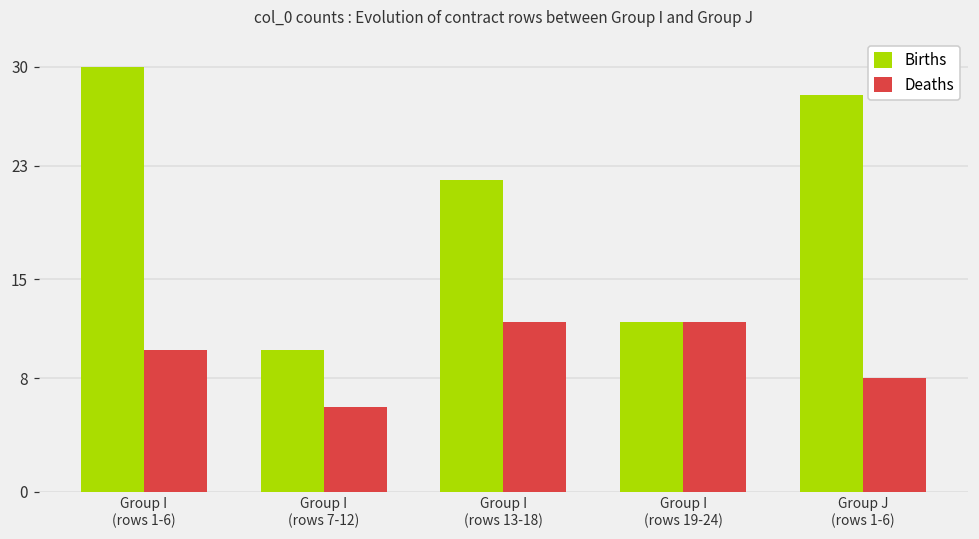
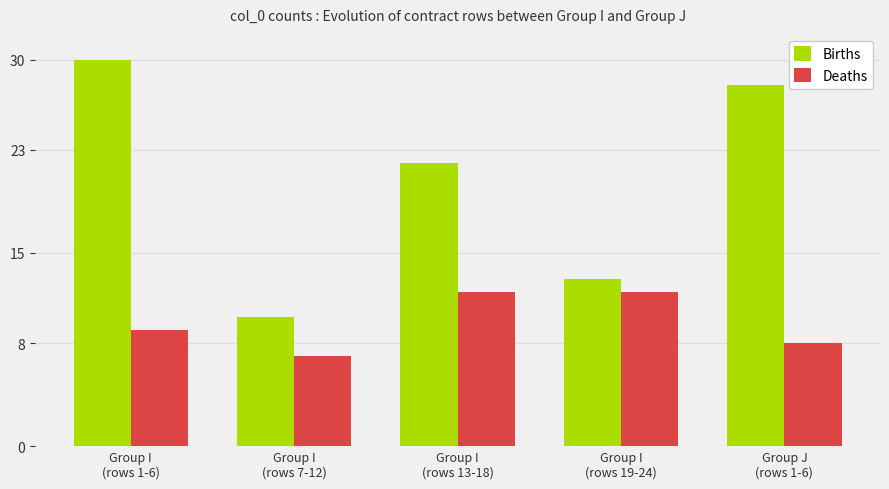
Deaths, Group I (rows 1-6): 10 -> 9
Deaths, Group I (rows 7-12): 6 -> 7
Births, Group I (rows 19-24): 12 -> 13
